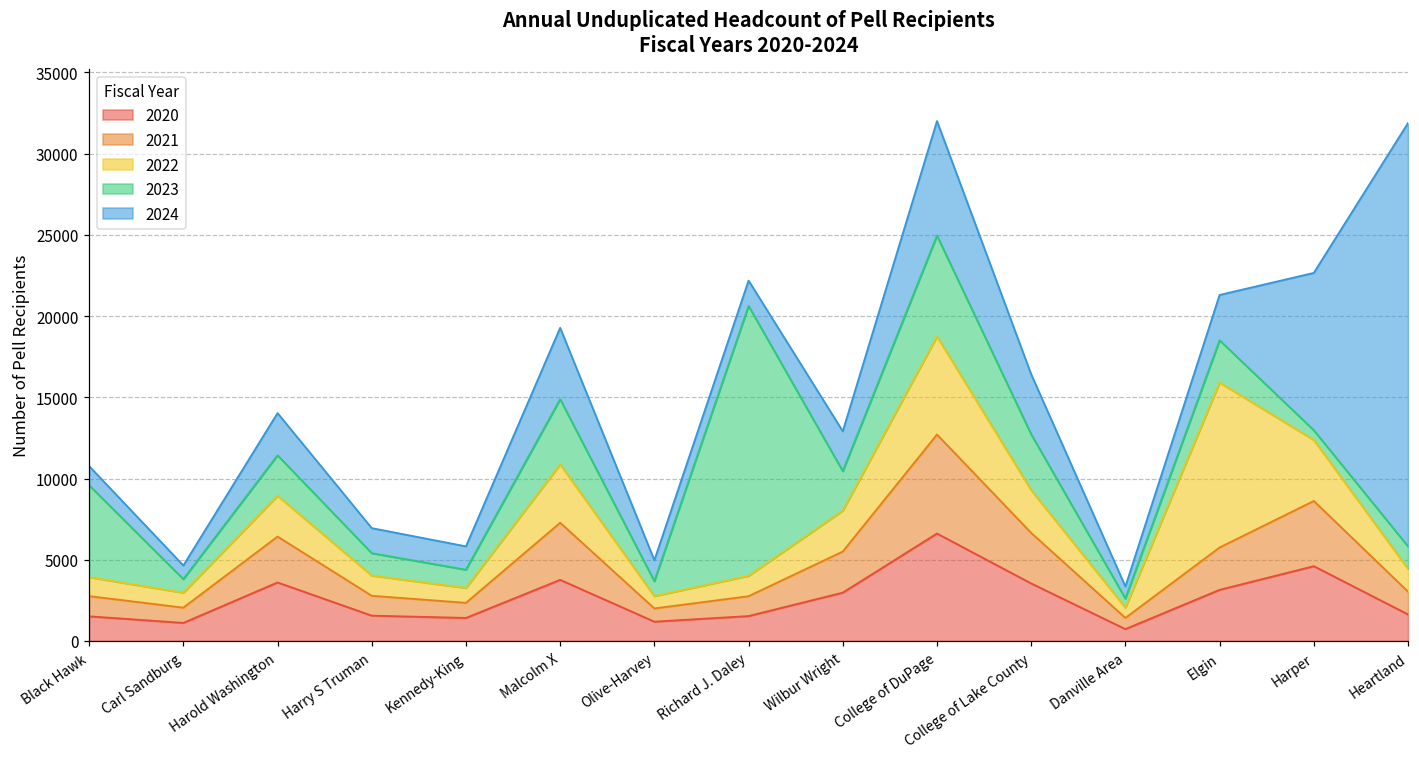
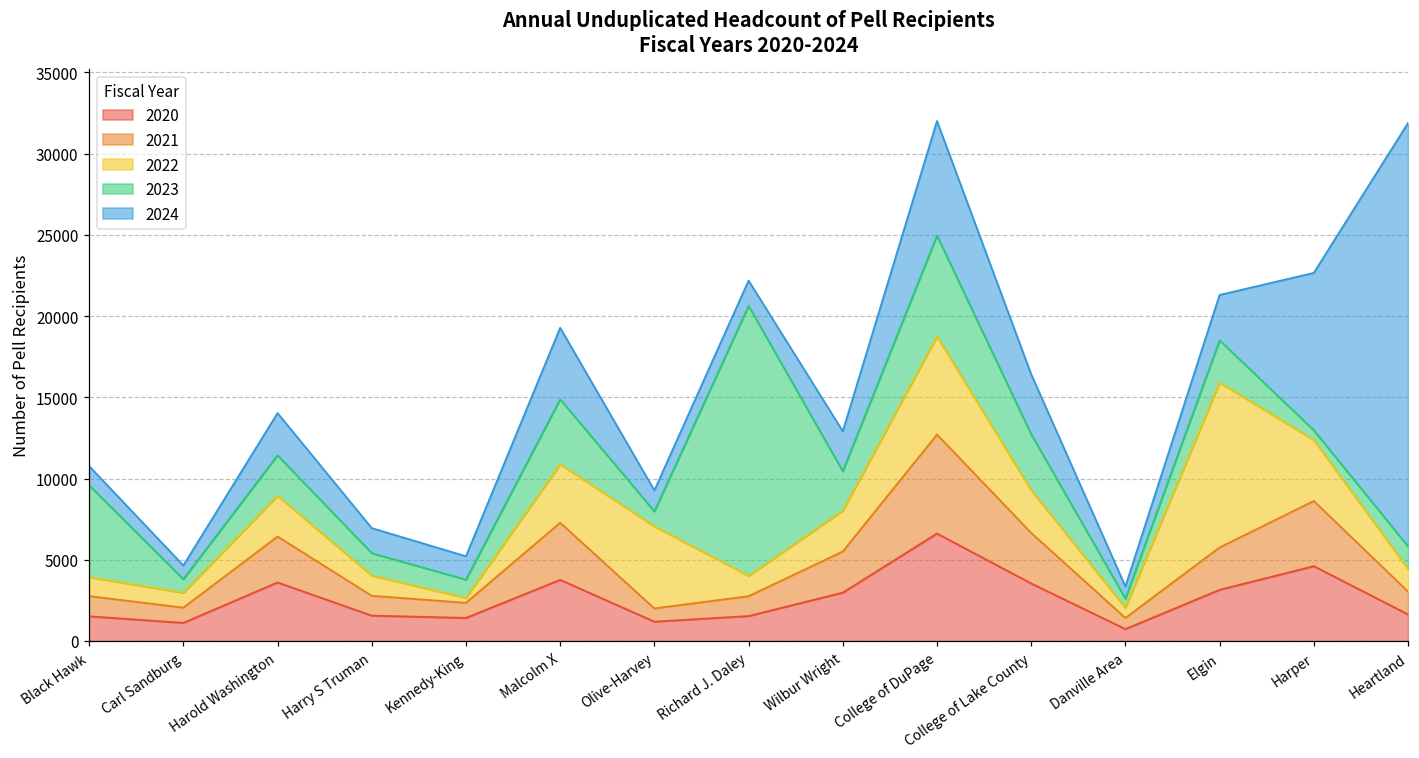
2022, Kennedy-King: 900 -> 300
2022, Olive-Harvey: 800 -> 5100
